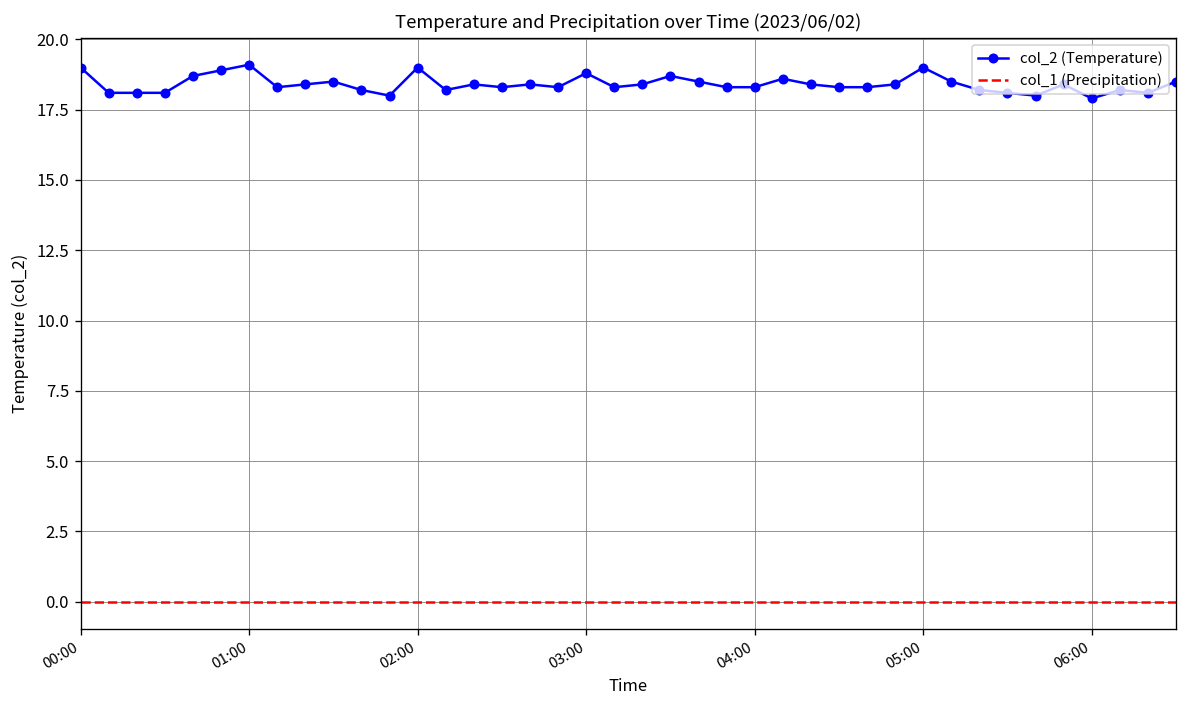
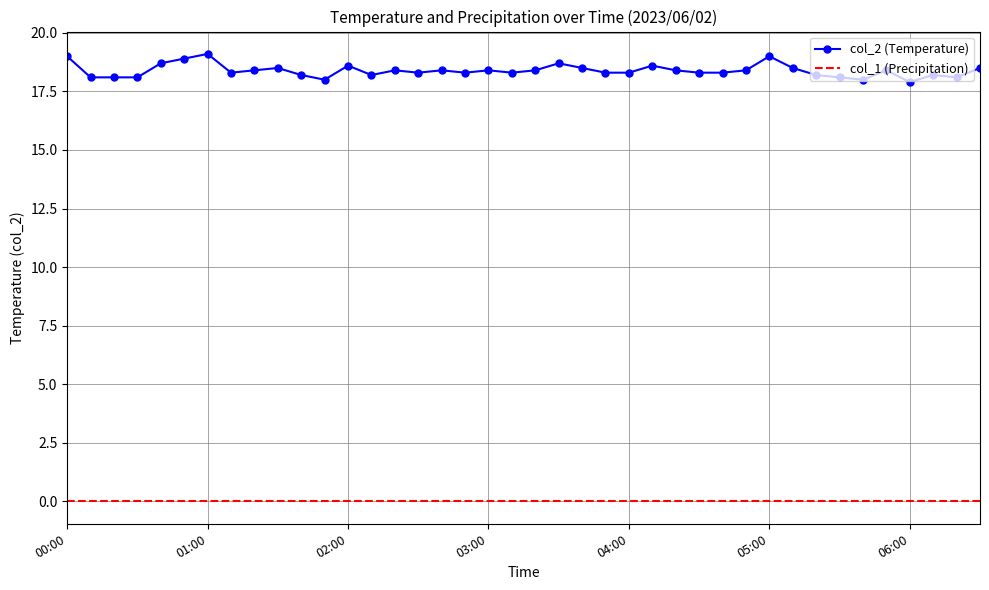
col_2 (Temperature), 02:00: 19.0 -> 18.6
col_2 (Temperature), 03:00: 18.8 -> 18.4
